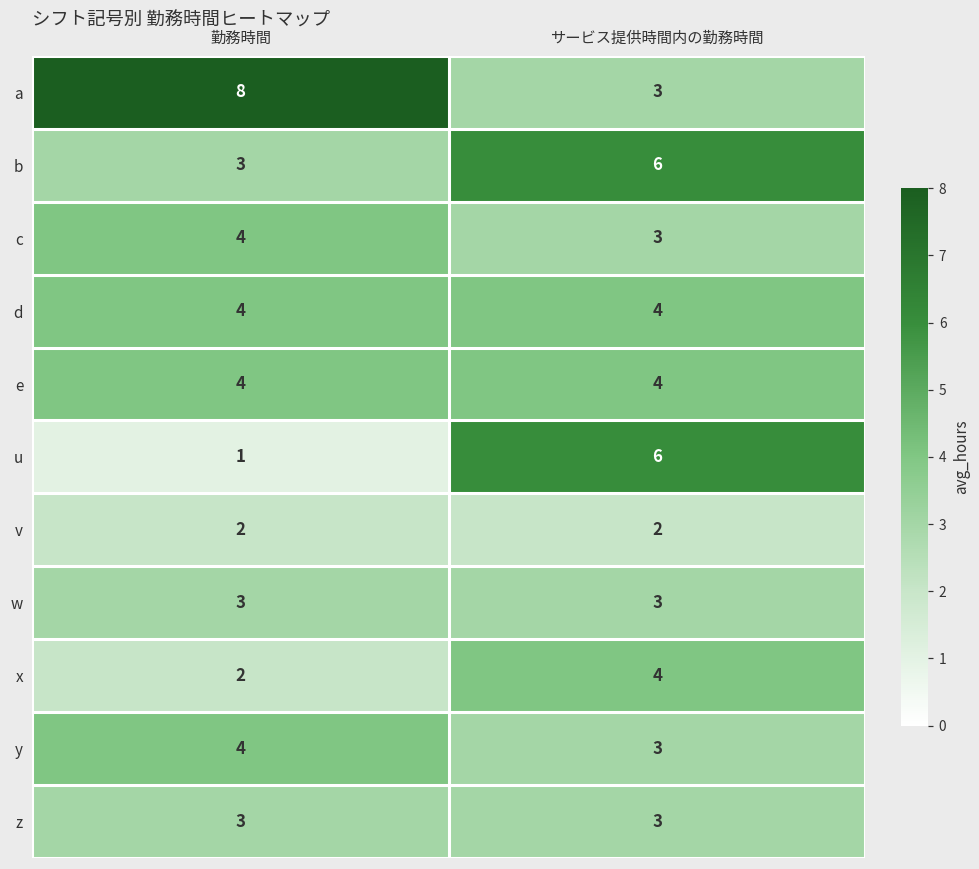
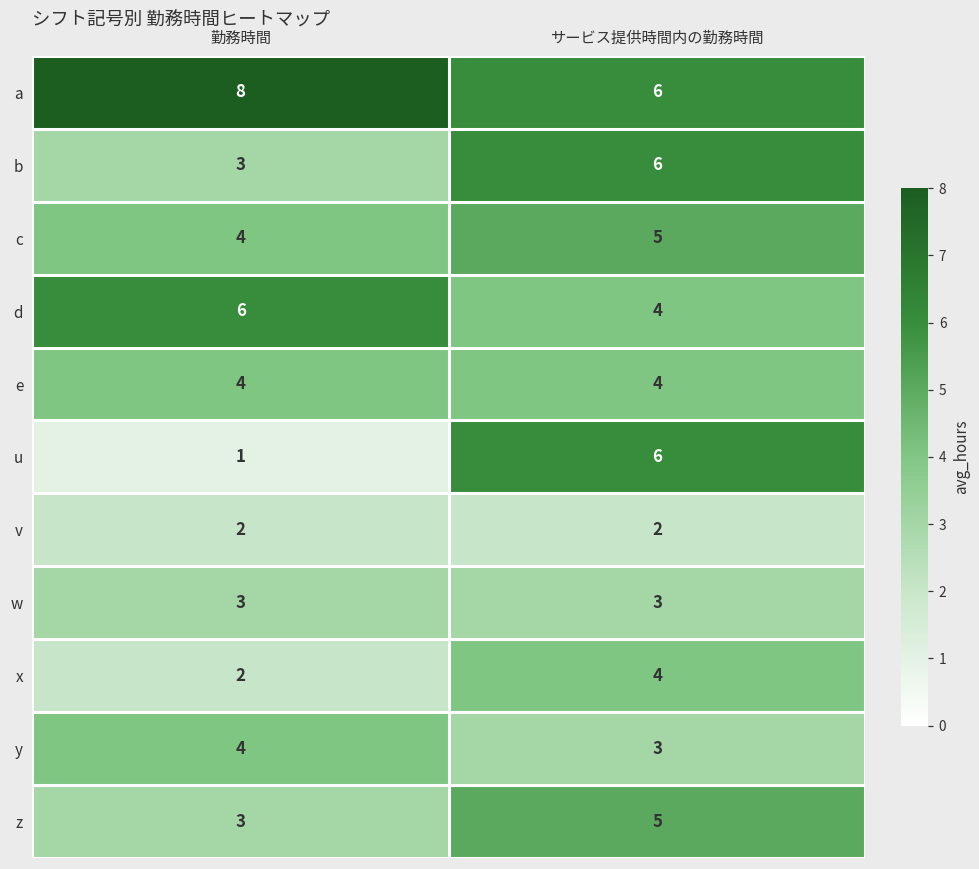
a, サービス提供時間内の勤務時間: 3 -> 6
c, サービス提供時間内の勤務時間: 3 -> 5
d, 勤務時間: 4 -> 6
z, サービス提供時間内の勤務時間: 3 -> 5
